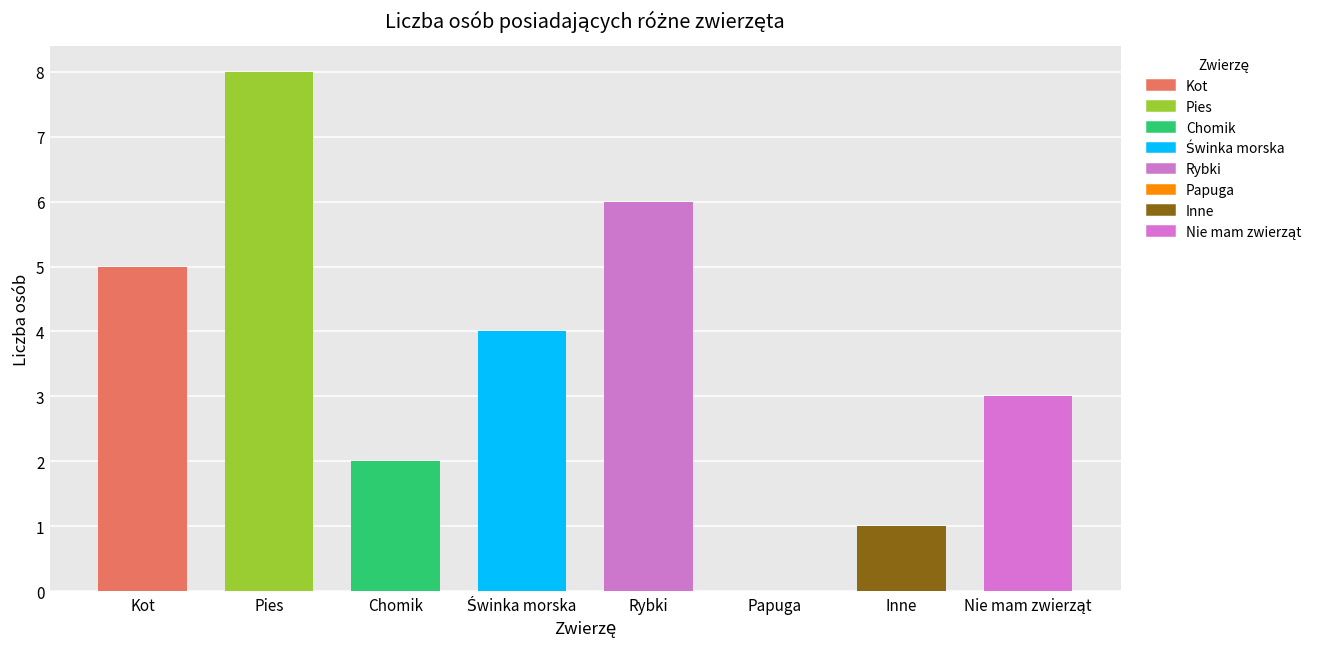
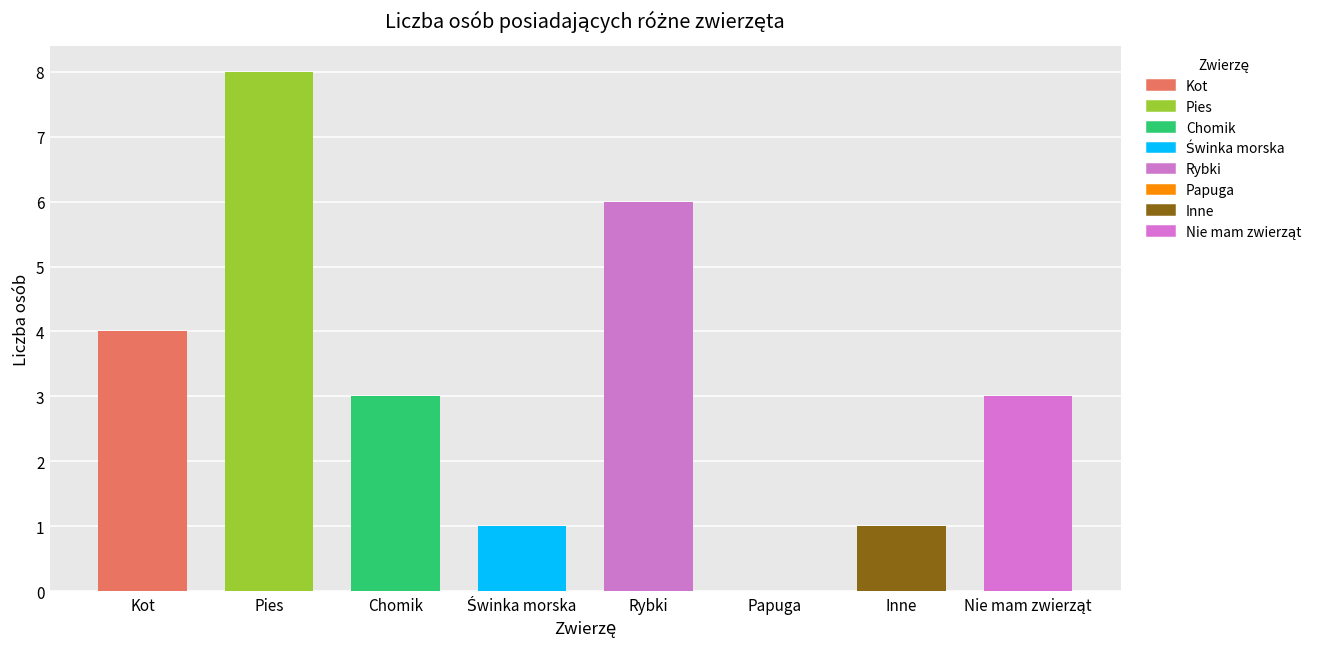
Kot: 5 -> 4
Chomik: 2 -> 3
Świnka morska: 4 -> 1
